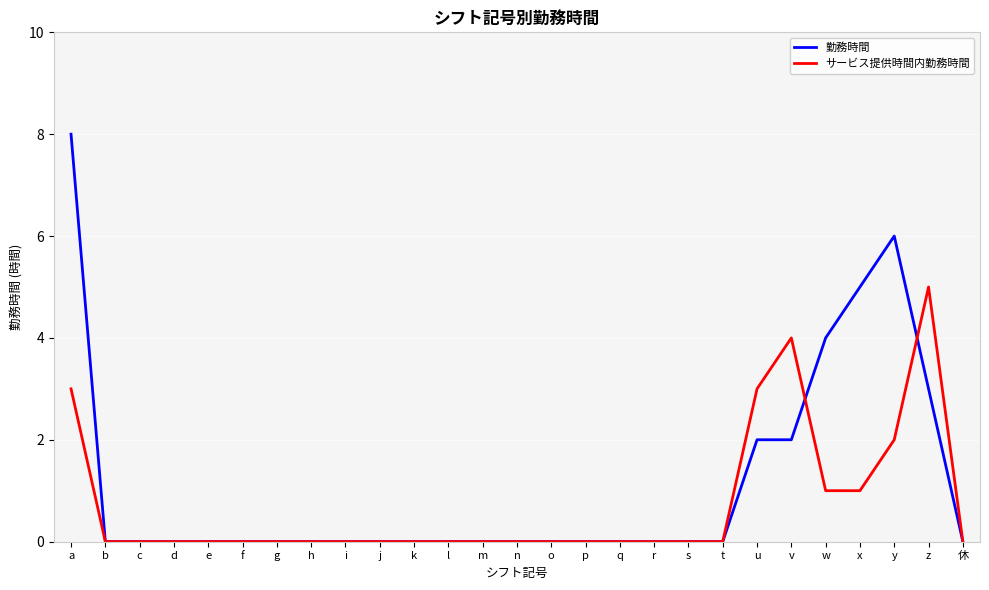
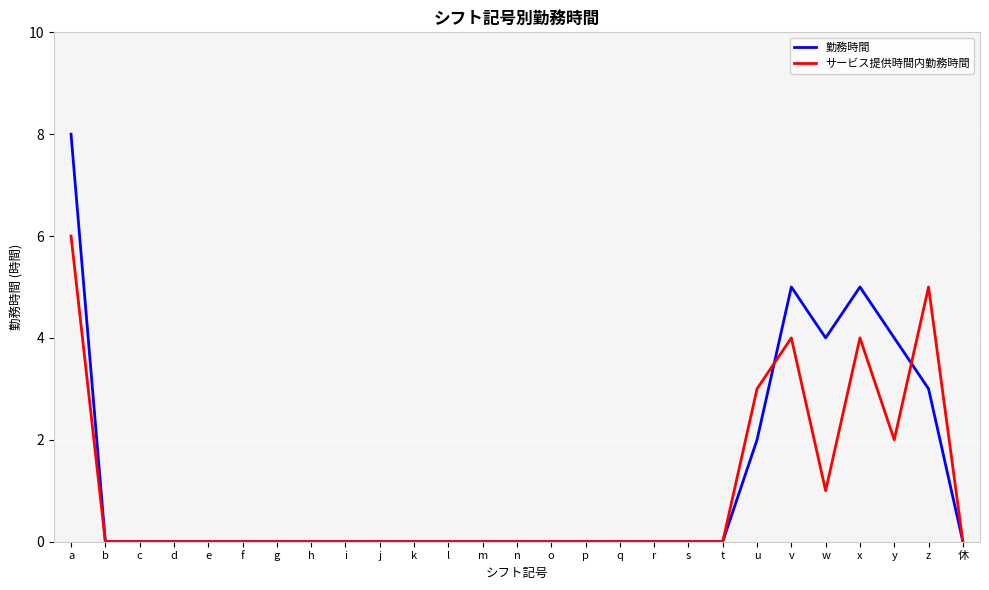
サービス提供時間内勤務時間, a: 3 -> 6
勤務時間, v: 2 -> 5
サービス提供時間内勤務時間, x: 1 -> 4
勤務時間, y: 6 -> 4
